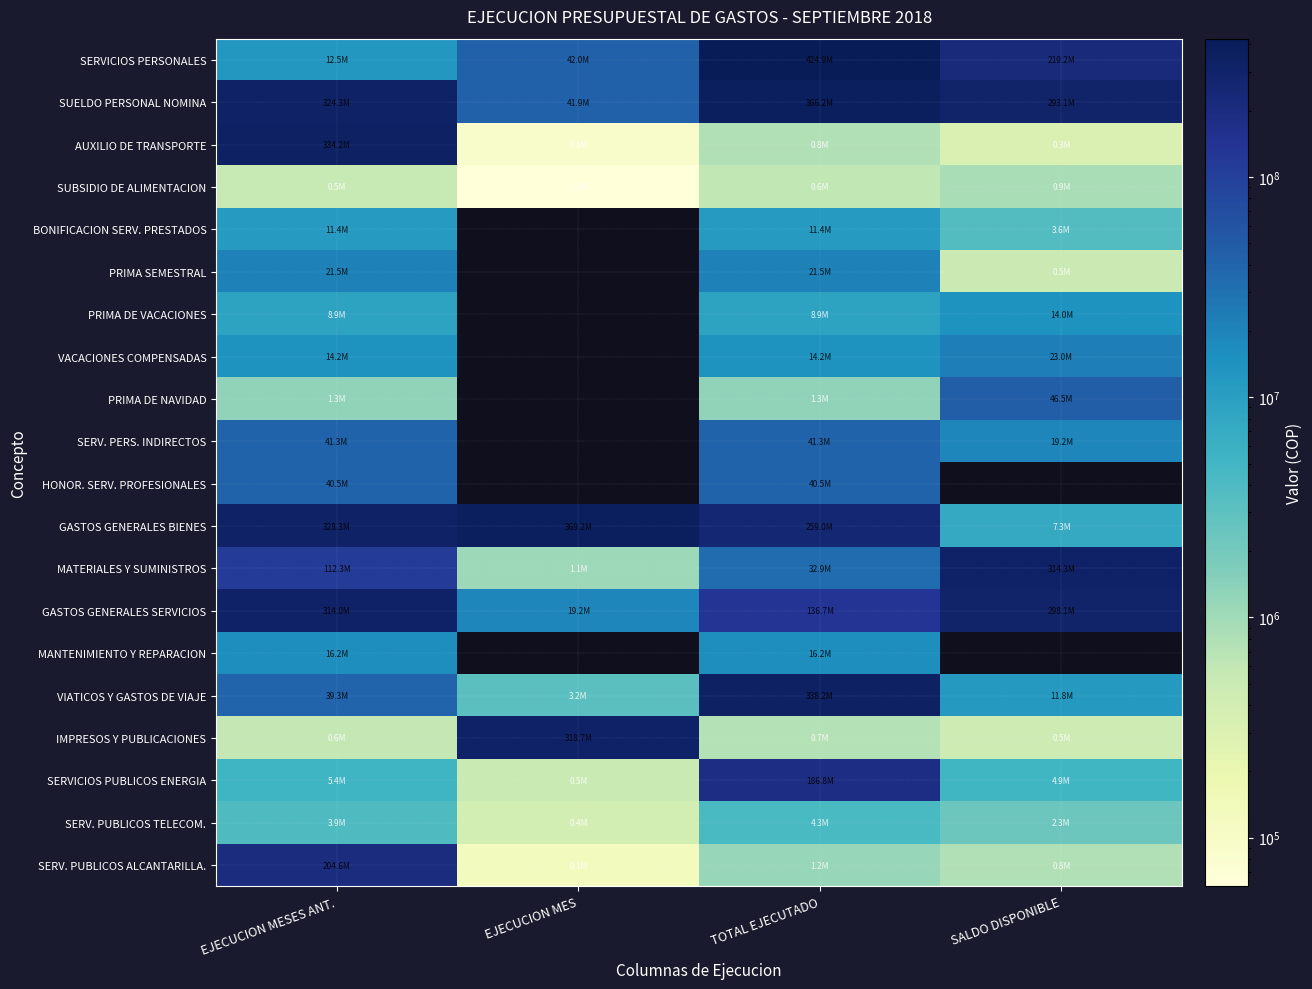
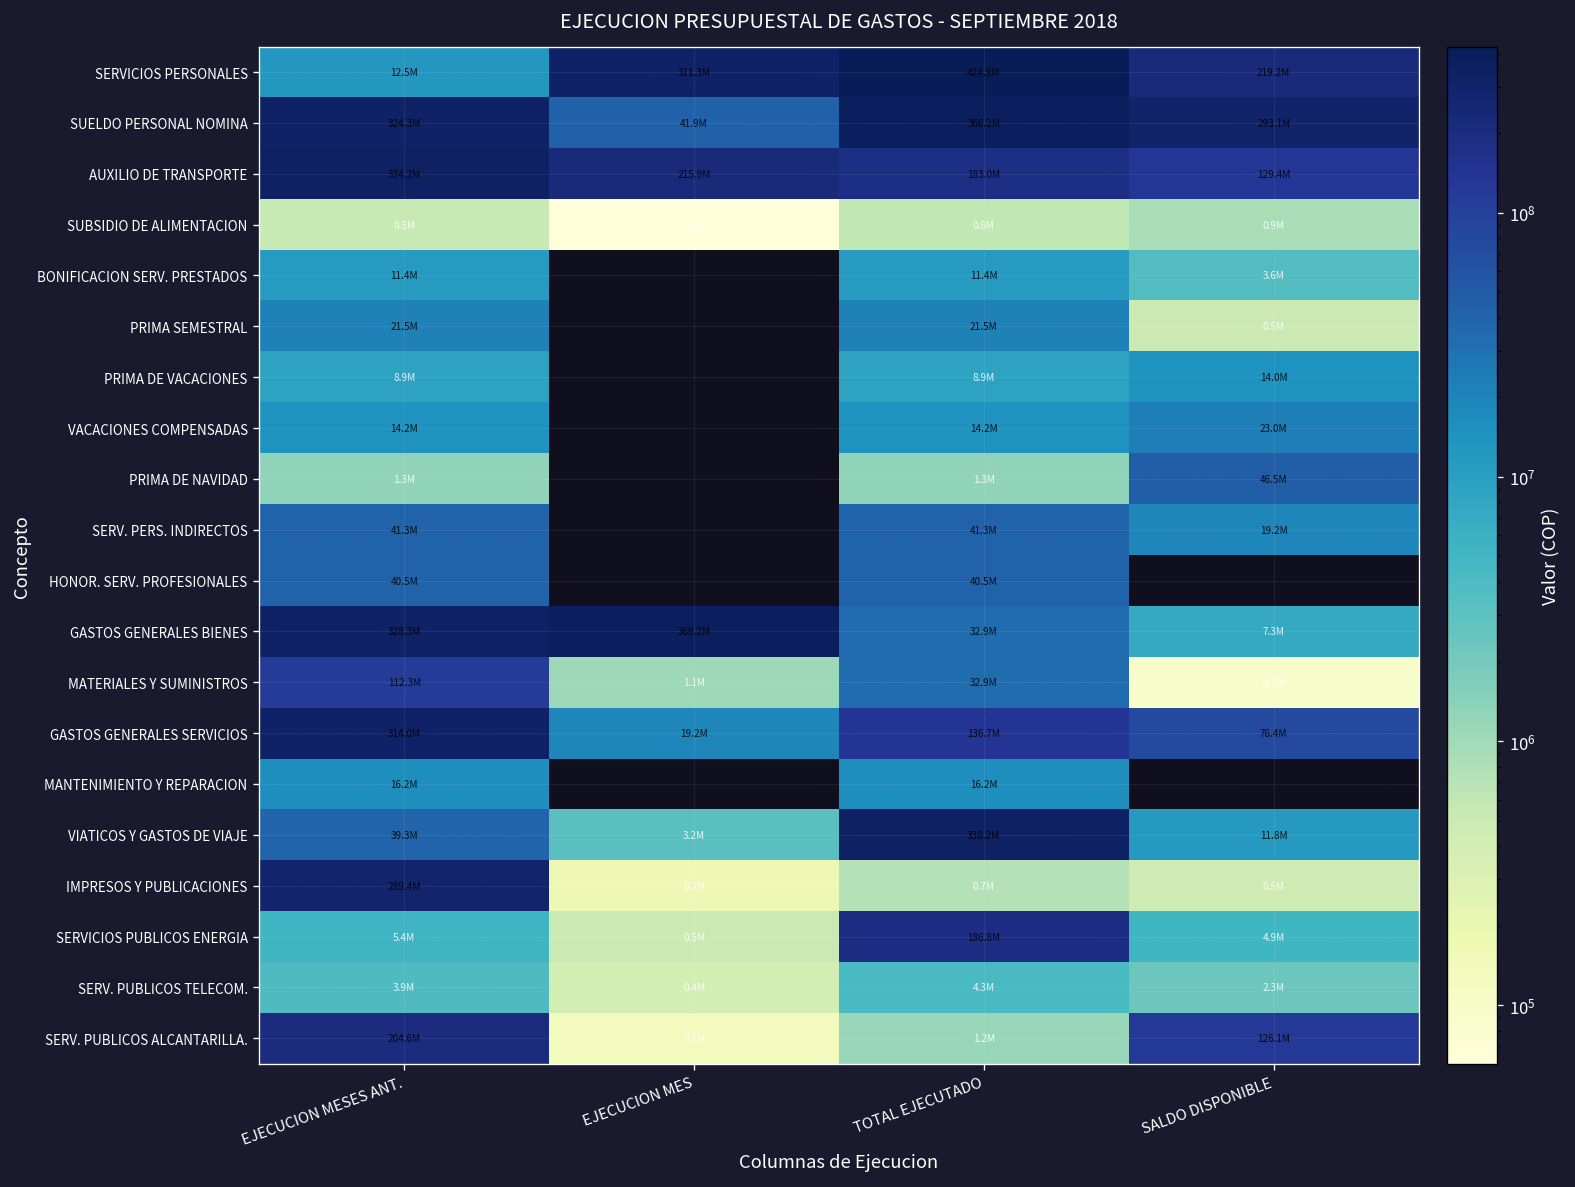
SERVICIOS PERSONALES, EJECUCION MES: 42.0M -> 311.3M
AUXILIO DE TRANSPORTE, EJECUCION MES: 0.1M -> 215.9M
AUXILIO DE TRANSPORTE, TOTAL EJECUTADO: 0.8M -> 183.0M
AUXILIO DE TRANSPORTE, SALDO DISPONIBLE: 0.3M -> 129.4M
GASTOS GENERALES BIENES, TOTAL EJECUTADO: 259.0M -> 32.9M
MATERIALES Y SUMINISTROS, SALDO DISPONIBLE: 314.3M -> 0.1M
GASTOS GENERALES SERVICIOS, SALDO DISPONIBLE: 298.1M -> 76.4M
IMPRESOS Y PUBLICACIONES, EJECUCION MESES ANT.: 0.6M -> 289.4M
IMPRESOS Y PUBLICACIONES, EJECUCION MES: 318.7M -> 0.2M
SERV. PUBLICOS ALCANTARILLA., SALDO DISPONIBLE: 0.8M -> 126.1M
